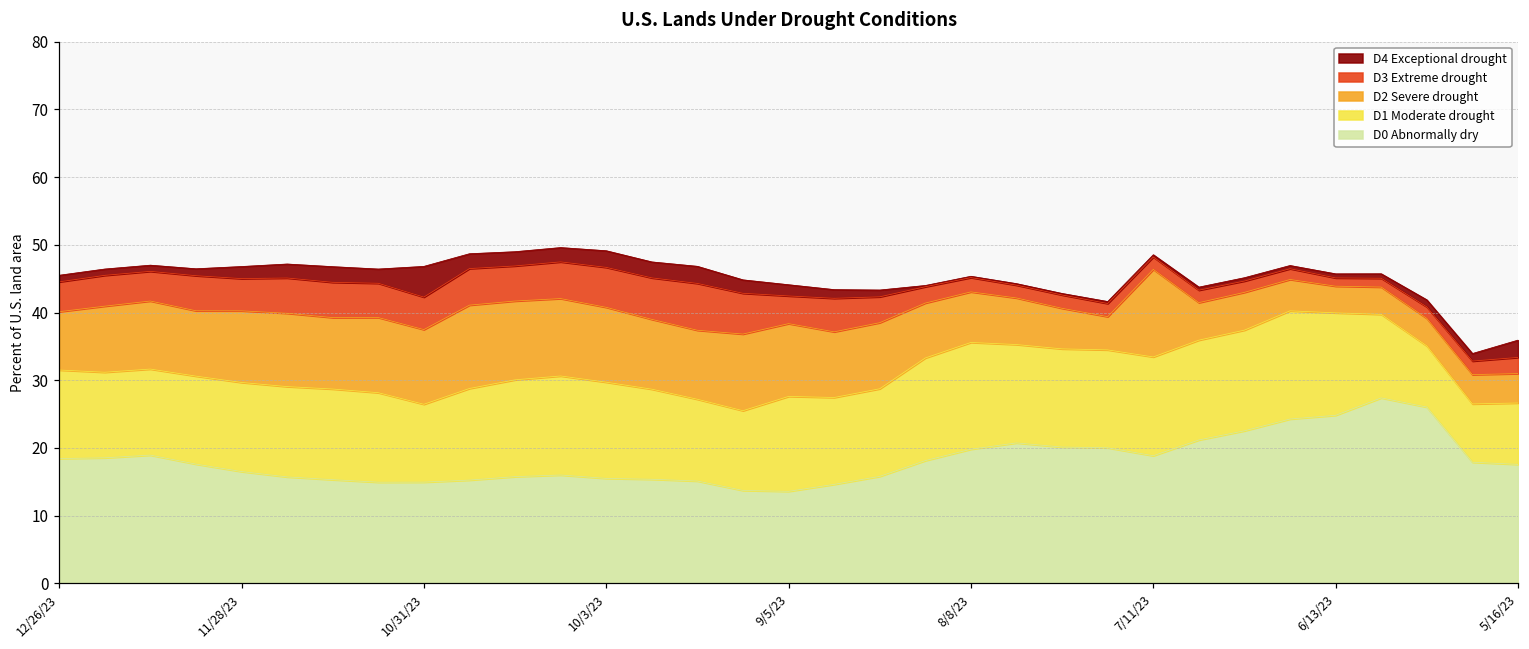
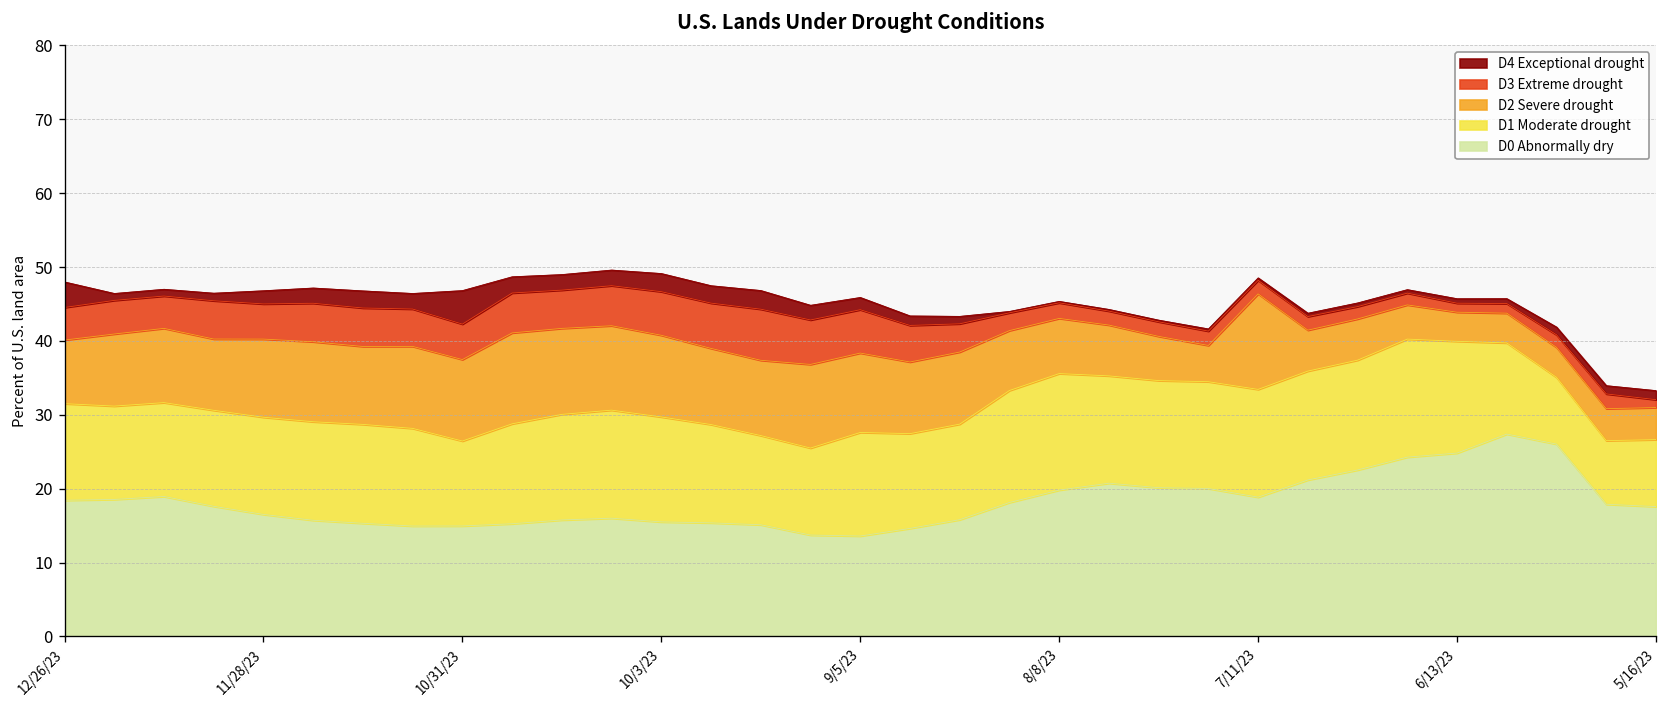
D4 Exceptional drought, 12/26/23: 1 -> 3
D3 Extreme drought, 9/5/23: 4 -> 6
D3 Extreme drought, 5/16/23: 2 -> 1
D4 Exceptional drought, 5/16/23: 3 -> 1
